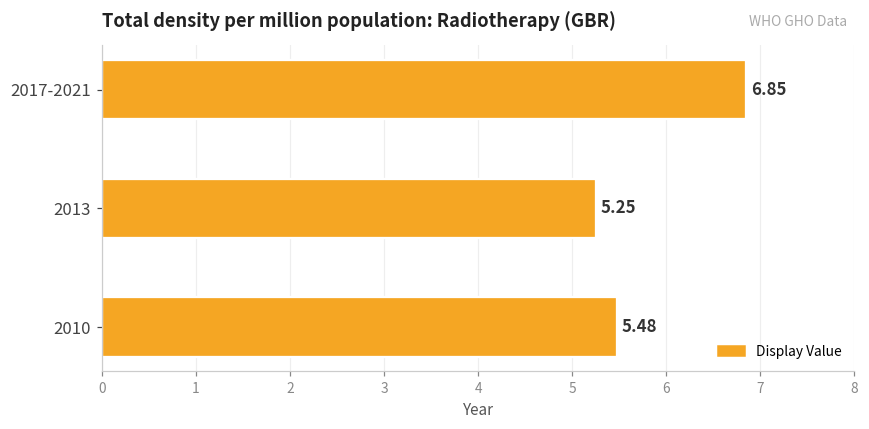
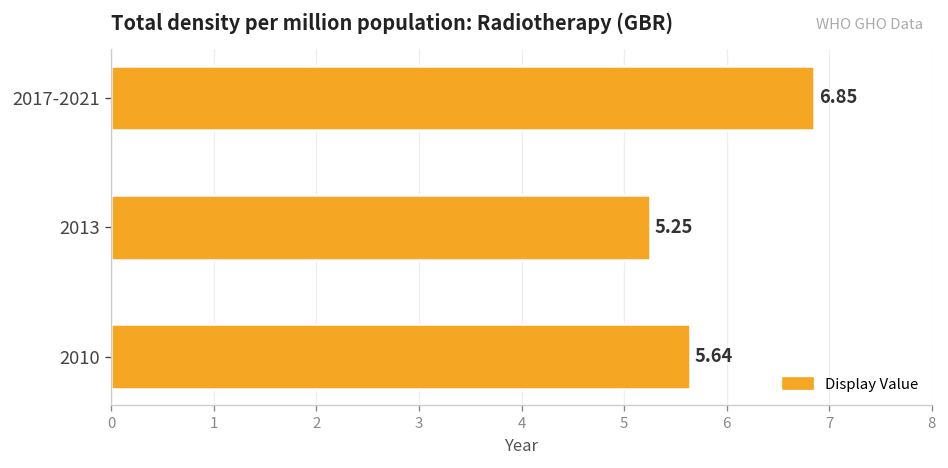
2010: 5.48 -> 5.64
